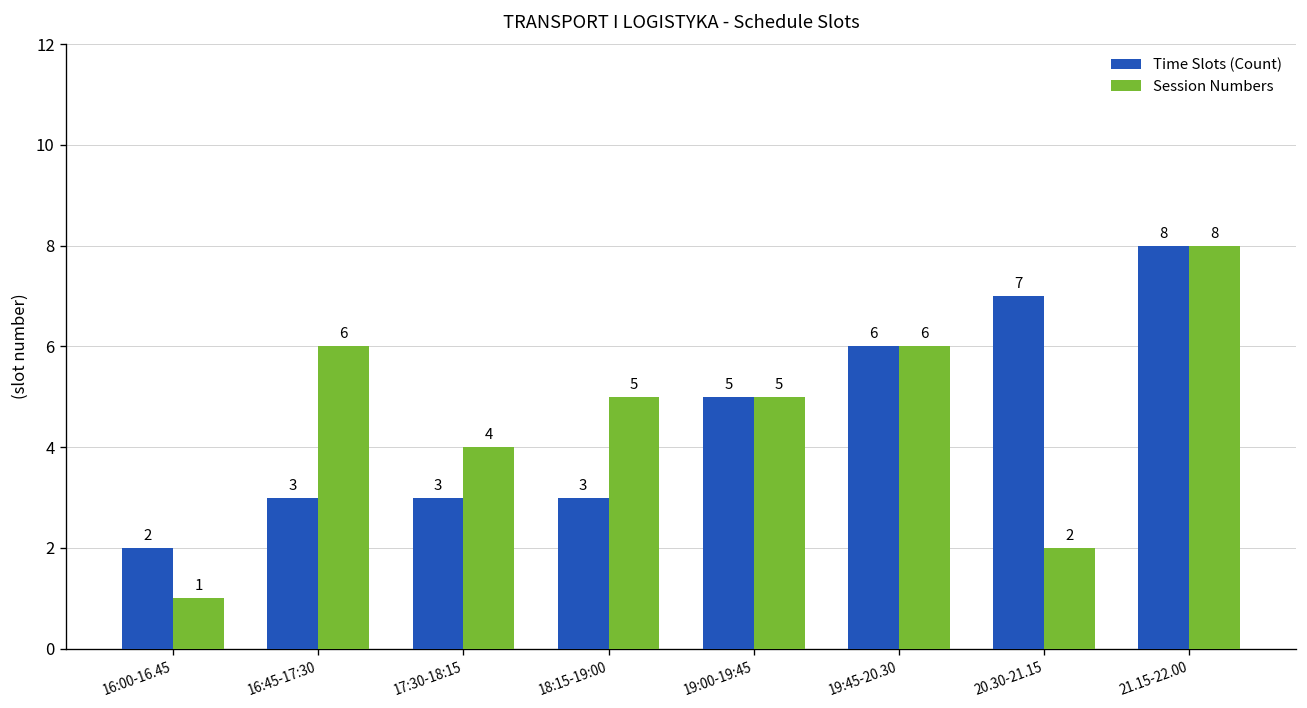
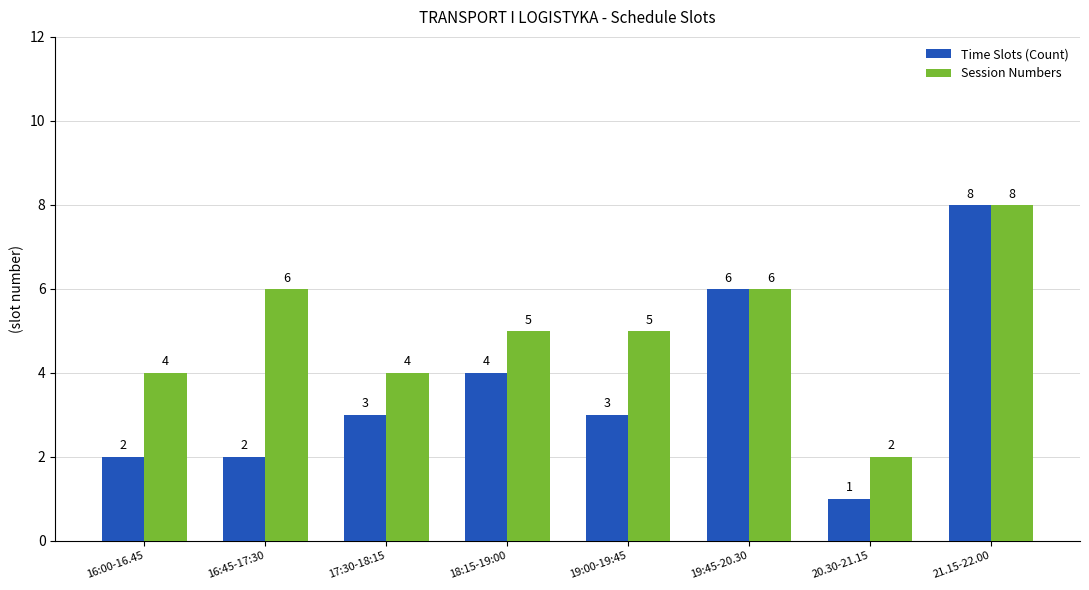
Session Numbers, 16:00-16.45: 1 -> 4
Time Slots (Count), 16:45-17:30: 3 -> 2
Time Slots (Count), 18:15-19:00: 3 -> 4
Time Slots (Count), 19:00-19:45: 5 -> 3
Time Slots (Count), 20.30-21.15: 7 -> 1
